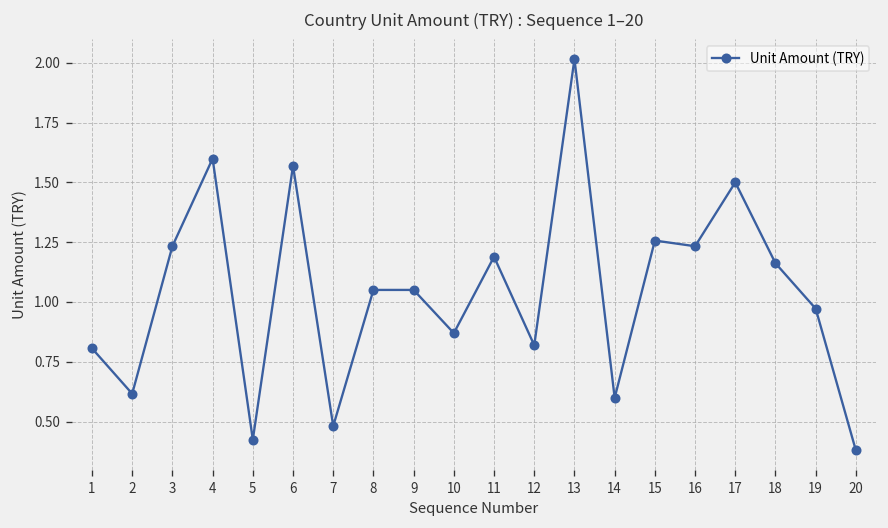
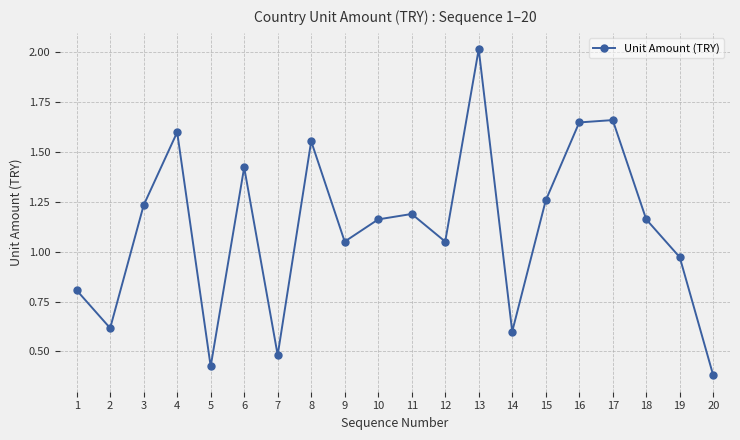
6: 1.57 -> 1.42
8: 1.05 -> 1.55
10: 0.87 -> 1.16
12: 0.82 -> 1.05
16: 1.23 -> 1.65
17: 1.50 -> 1.66
